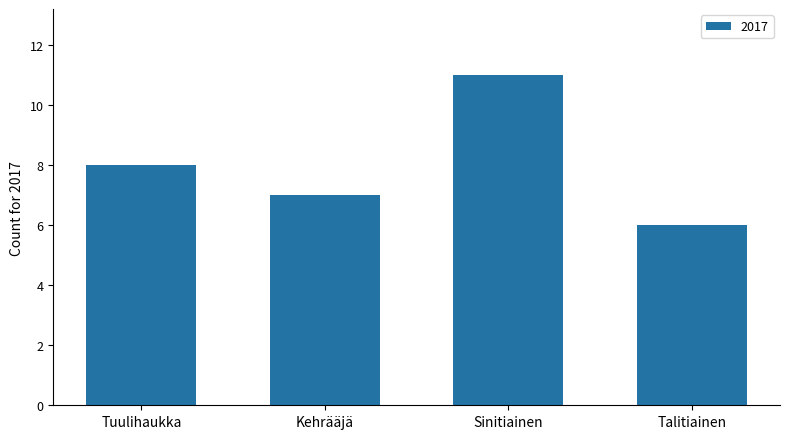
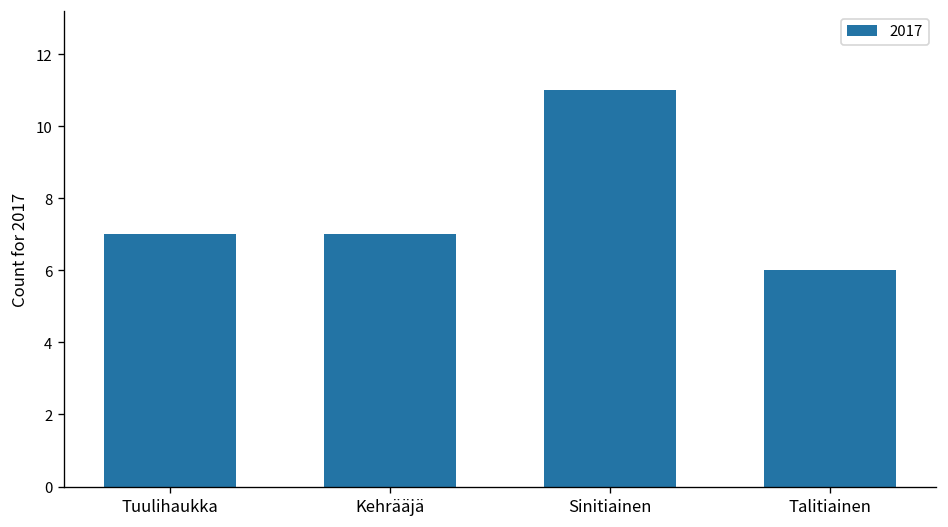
Tuulihaukka: 8 -> 7
